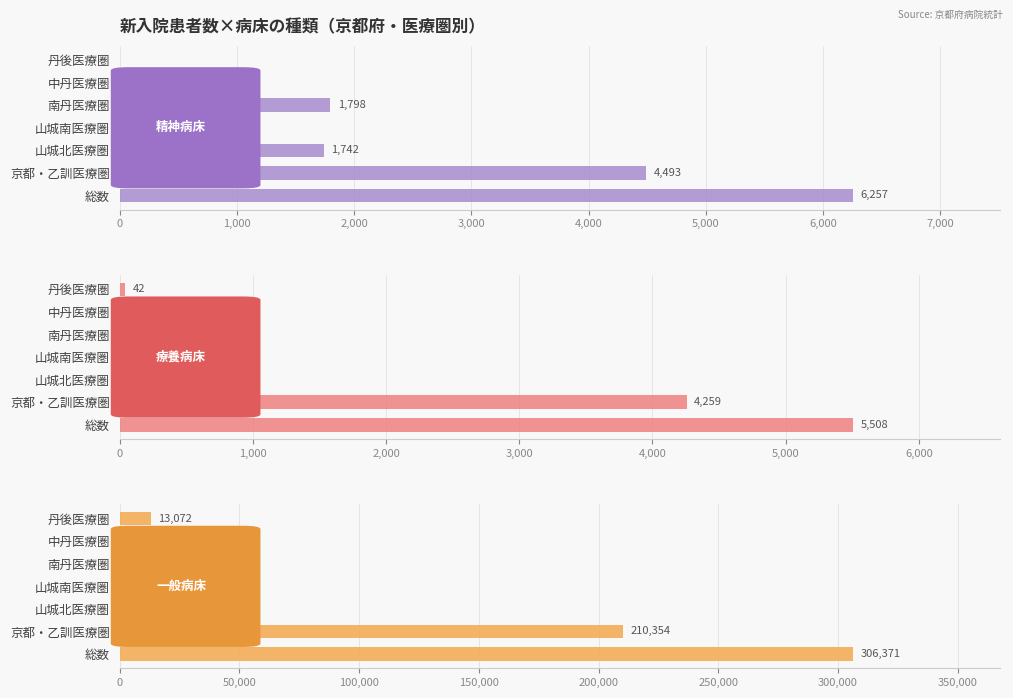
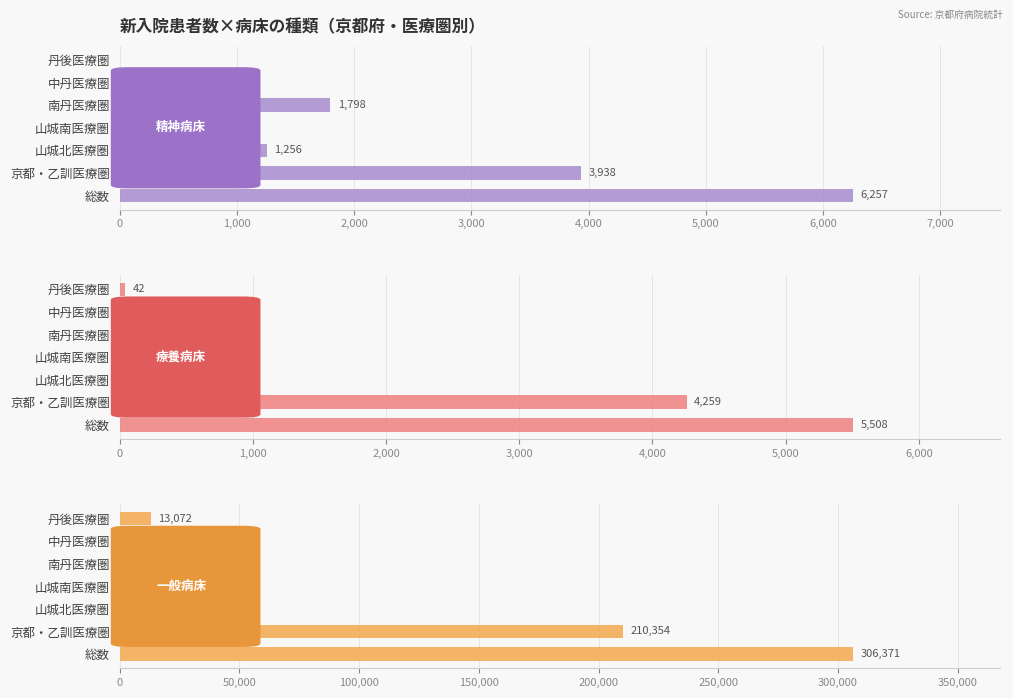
新入院患者数×病床の種類（京都府・医療圏別）, 山城北医療圏: 1,742 -> 1,256
新入院患者数×病床の種類（京都府・医療圏別）, 京都・乙訓医療圏: 4,493 -> 3,938
